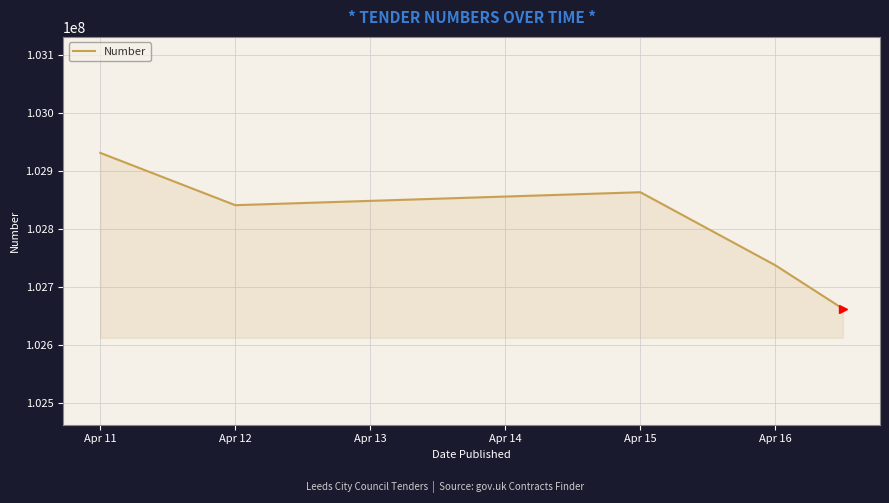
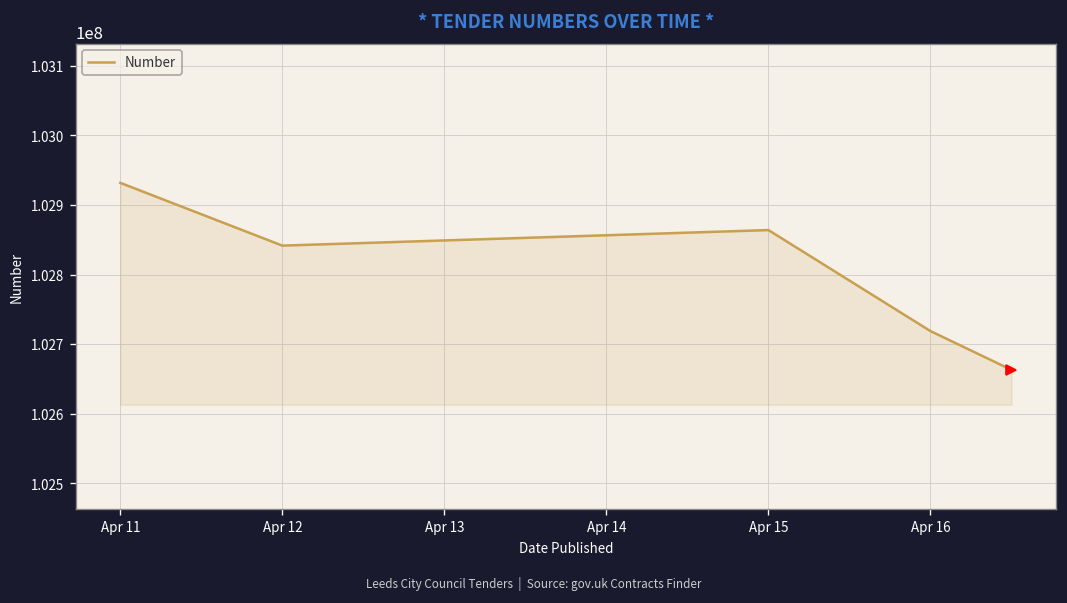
Number, Apr 16: 102740000 -> 102720000
